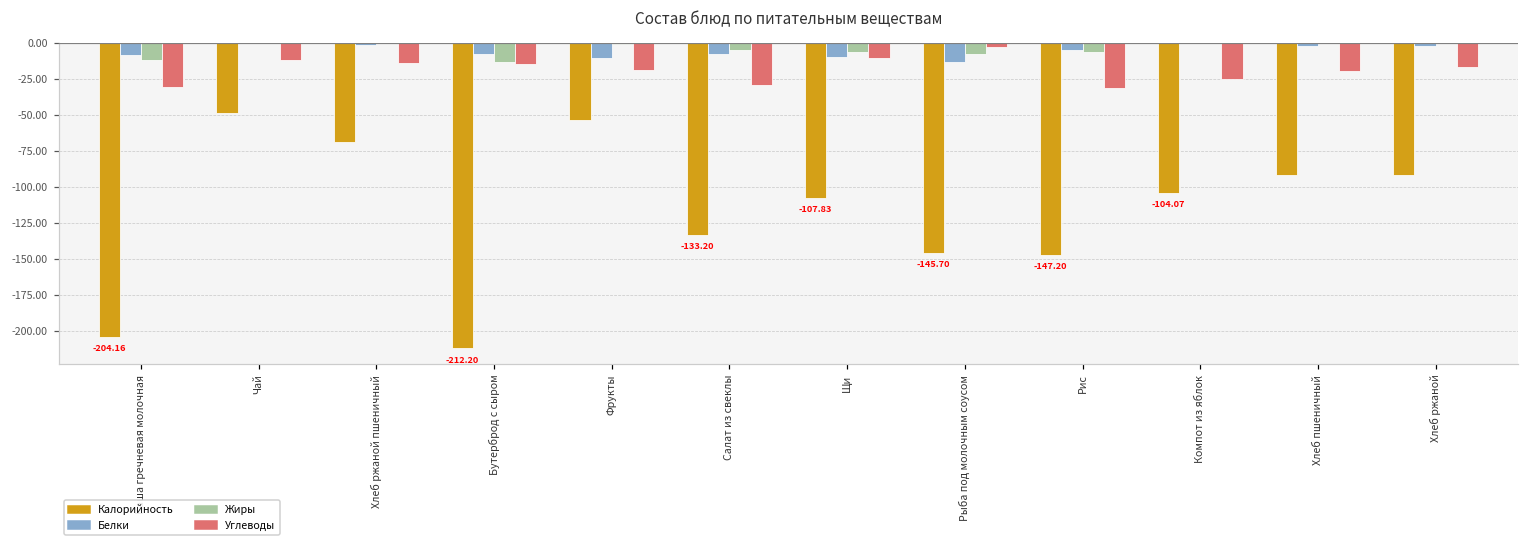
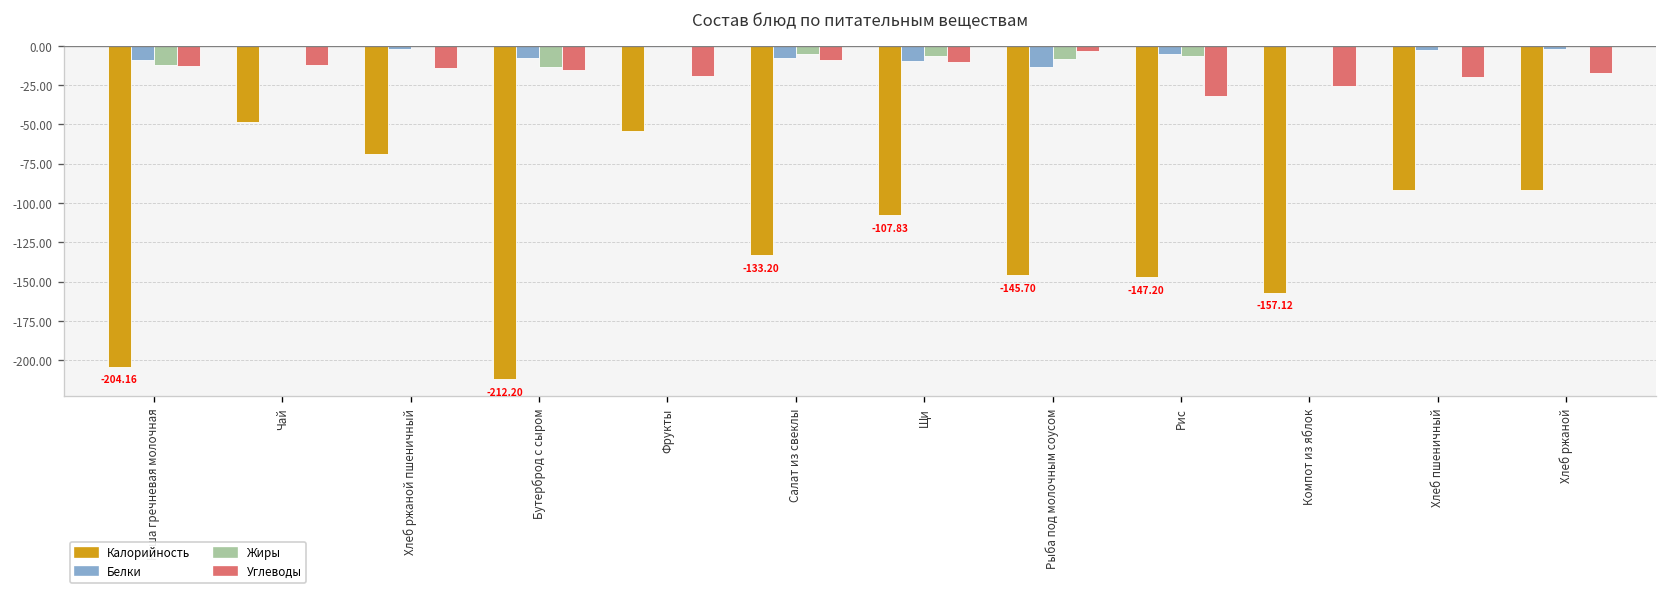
Углеводы, Каша гречневая молочная: -31 -> -13
Белки, Фрукты: -11 -> -1
Углеводы, Салат из свеклы: -29 -> -9
Калорийность, Компот из яблок: -104.07 -> -157.12
